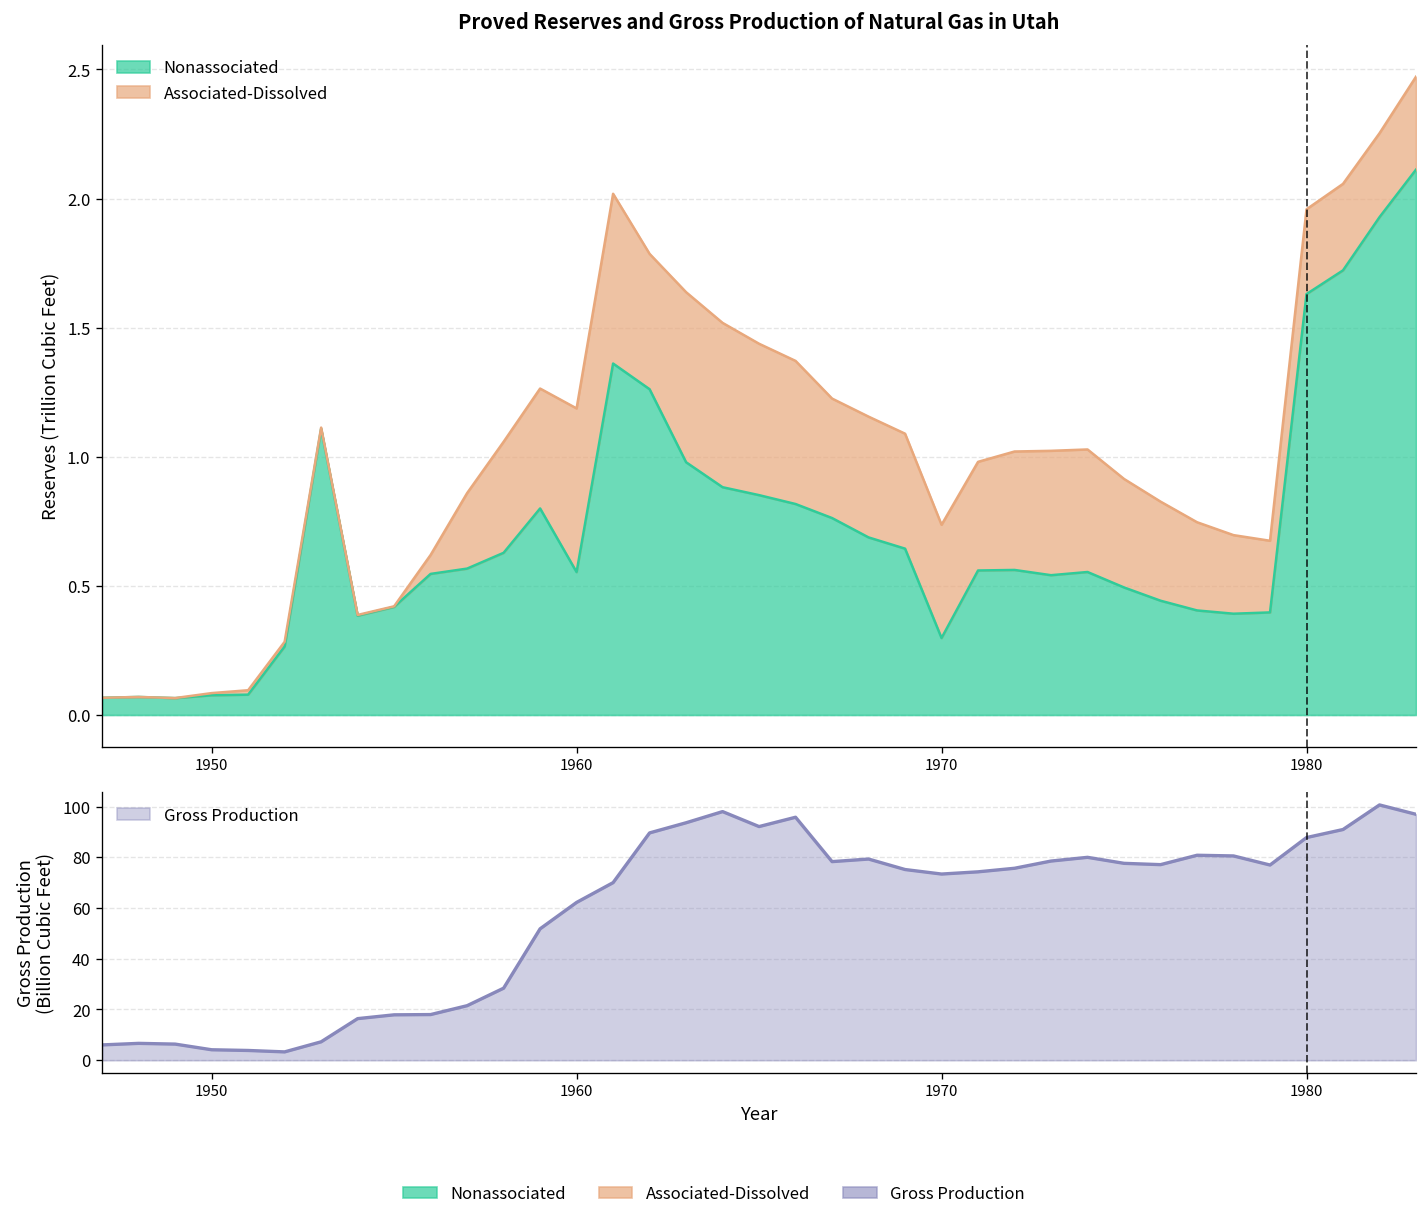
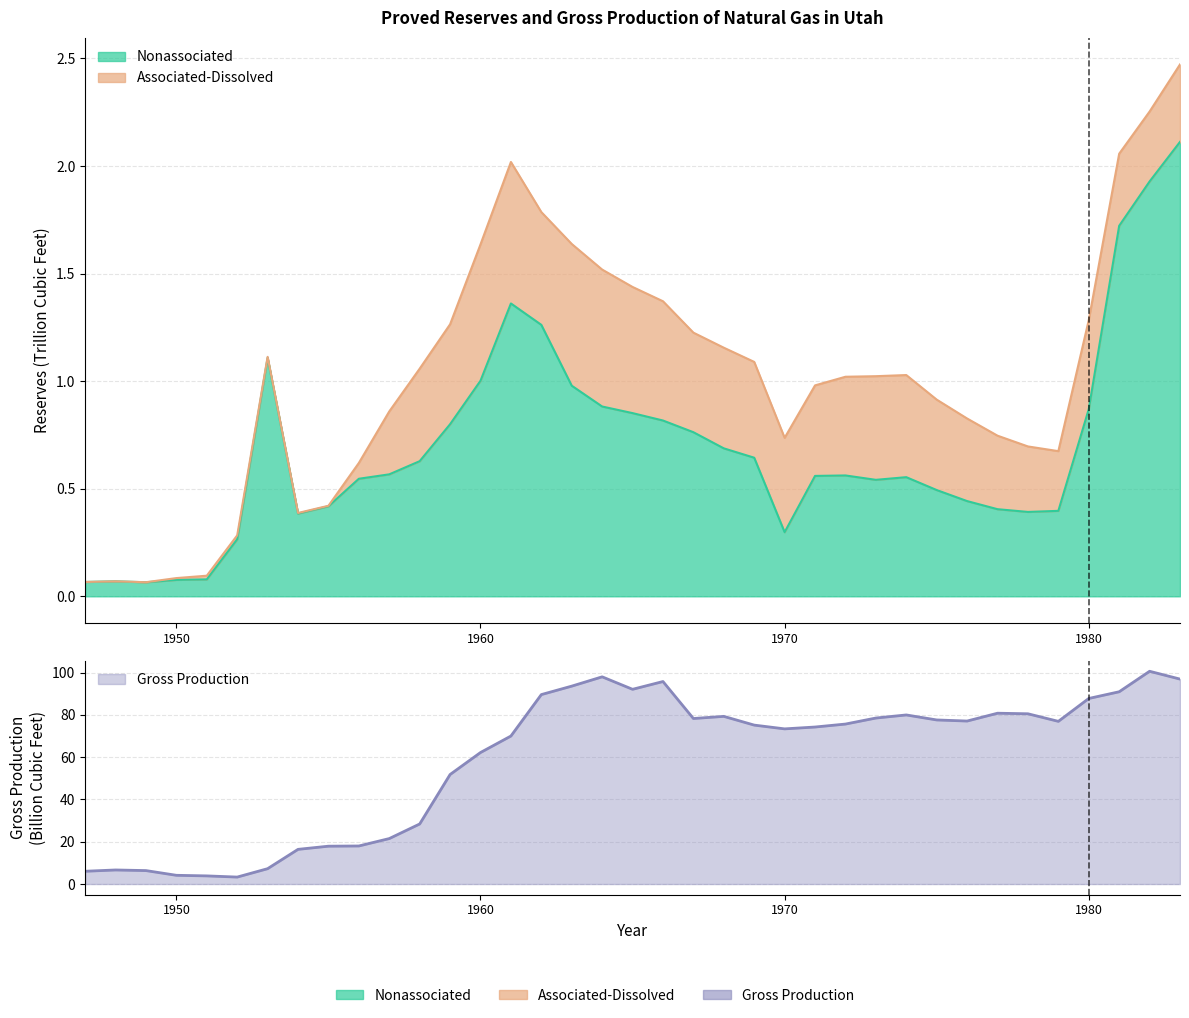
Proved Reserves and Gross Production of Natural Gas in Utah, Nonassociated, 1960: 0.55 -> 1.00
Proved Reserves and Gross Production of Natural Gas in Utah, Nonassociated, 1980: 1.63 -> 0.87
Proved Reserves and Gross Production of Natural Gas in Utah, Associated-Dissolved, 1980: 0.33 -> 0.41
